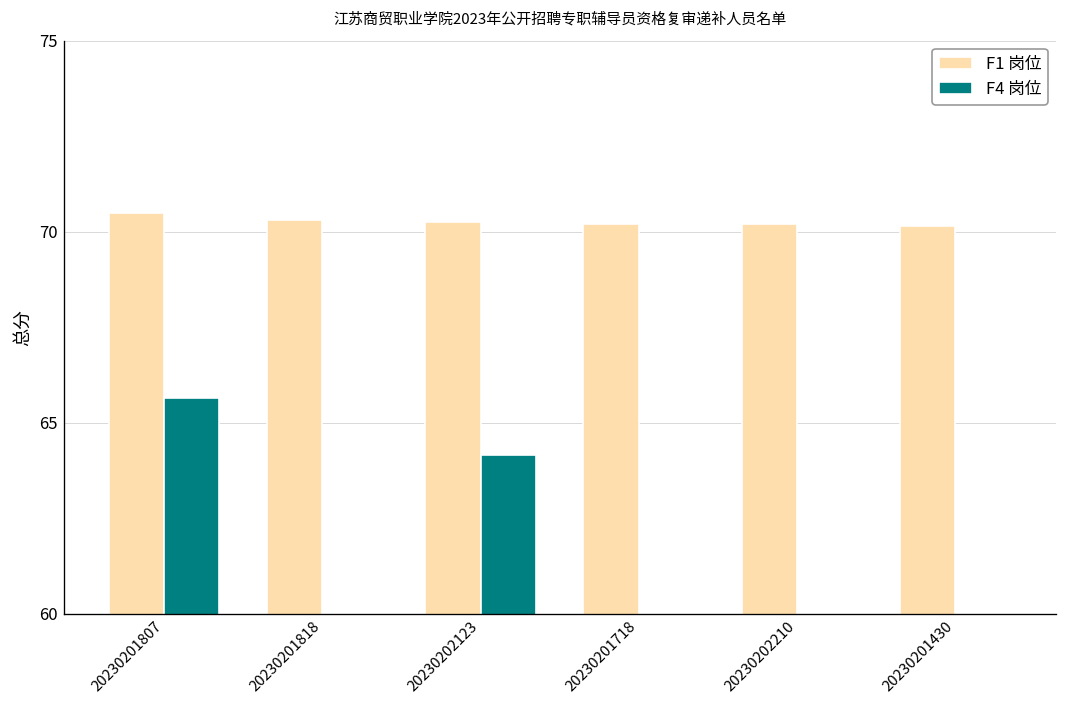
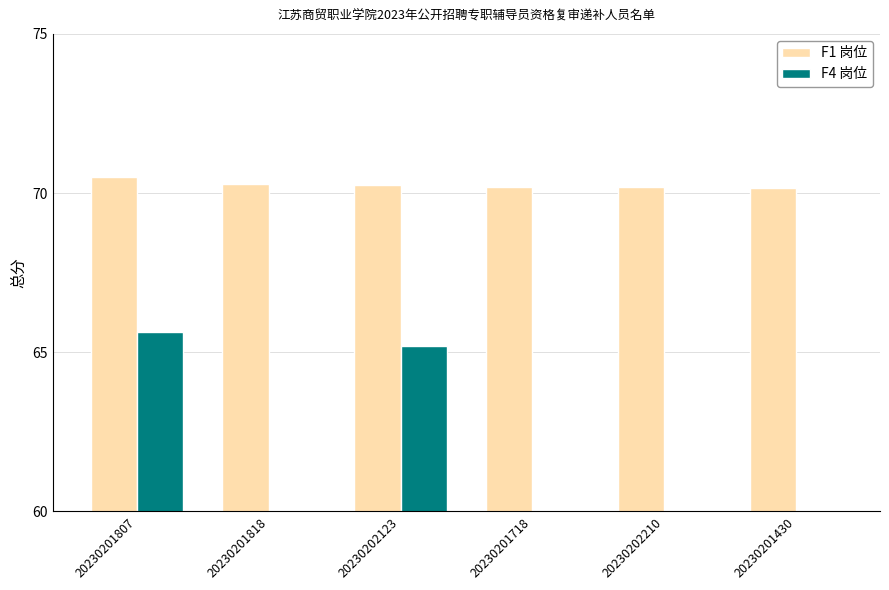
F4 岗位, 20230202123: 64.2 -> 65.2
